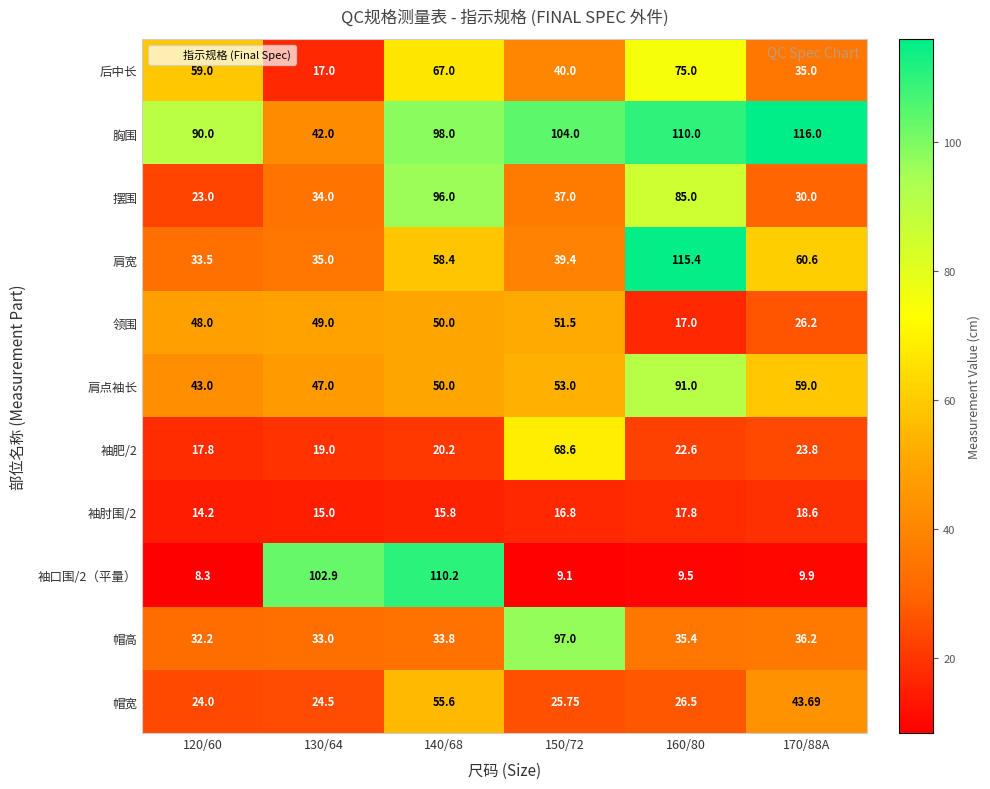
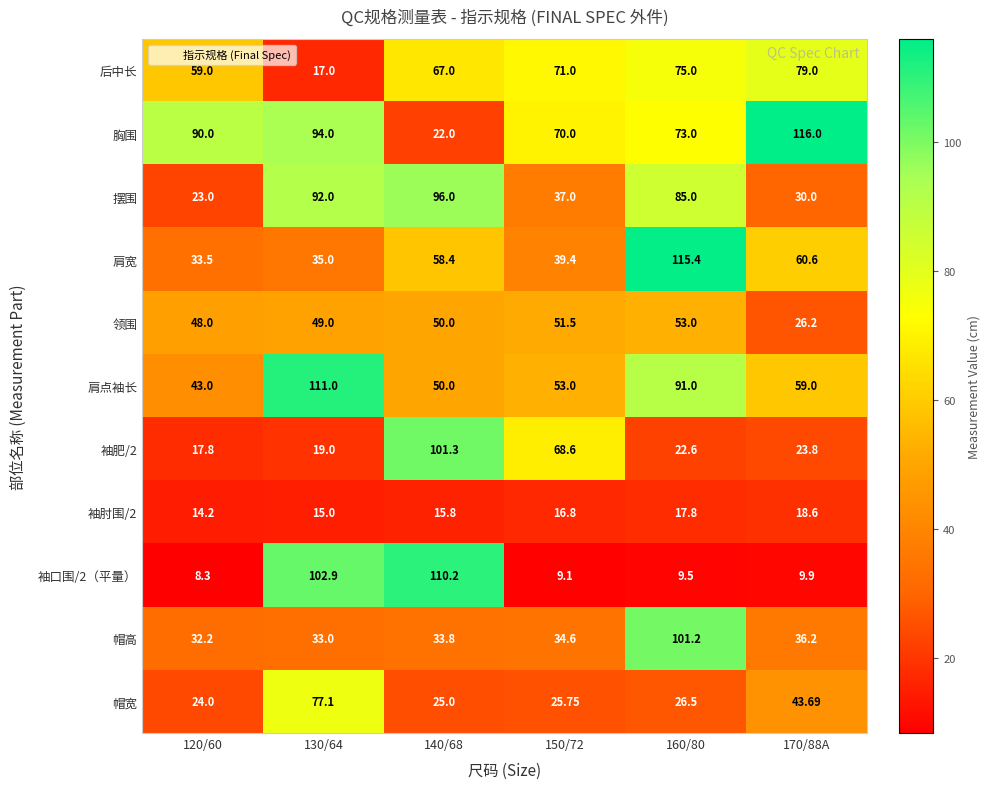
后中长, 150/72: 40.0 -> 71.0
后中长, 170/88A: 35.0 -> 79.0
胸围, 130/64: 42.0 -> 94.0
胸围, 140/68: 98.0 -> 22.0
胸围, 150/72: 104.0 -> 70.0
胸围, 160/80: 110.0 -> 73.0
摆围, 130/64: 34.0 -> 92.0
领围, 160/80: 17.0 -> 53.0
肩点袖长, 130/64: 47.0 -> 111.0
袖肥/2, 140/68: 20.2 -> 101.3
帽高, 150/72: 97.0 -> 34.6
帽高, 160/80: 35.4 -> 101.2
帽宽, 130/64: 24.5 -> 77.1
帽宽, 140/68: 55.6 -> 25.0
